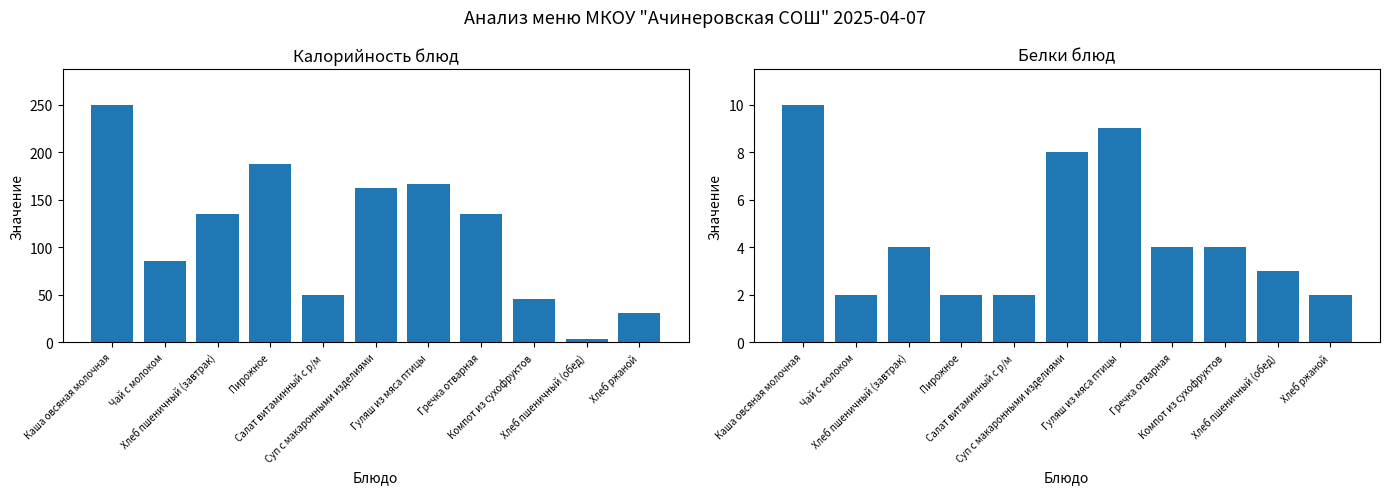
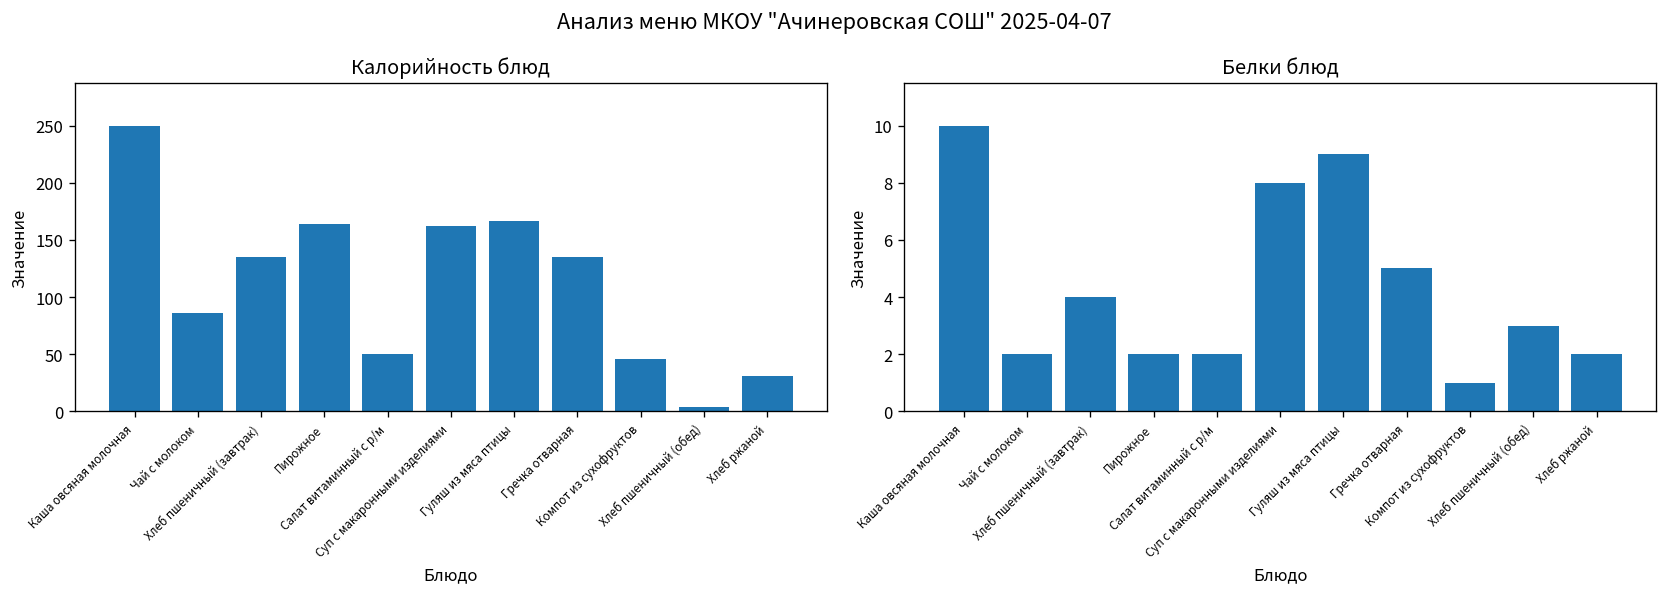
Калорийность блюд, Пирожное: 190 -> 160
Белки блюд, Гречка отварная: 4 -> 5
Белки блюд, Компот из сухофруктов: 4 -> 1
